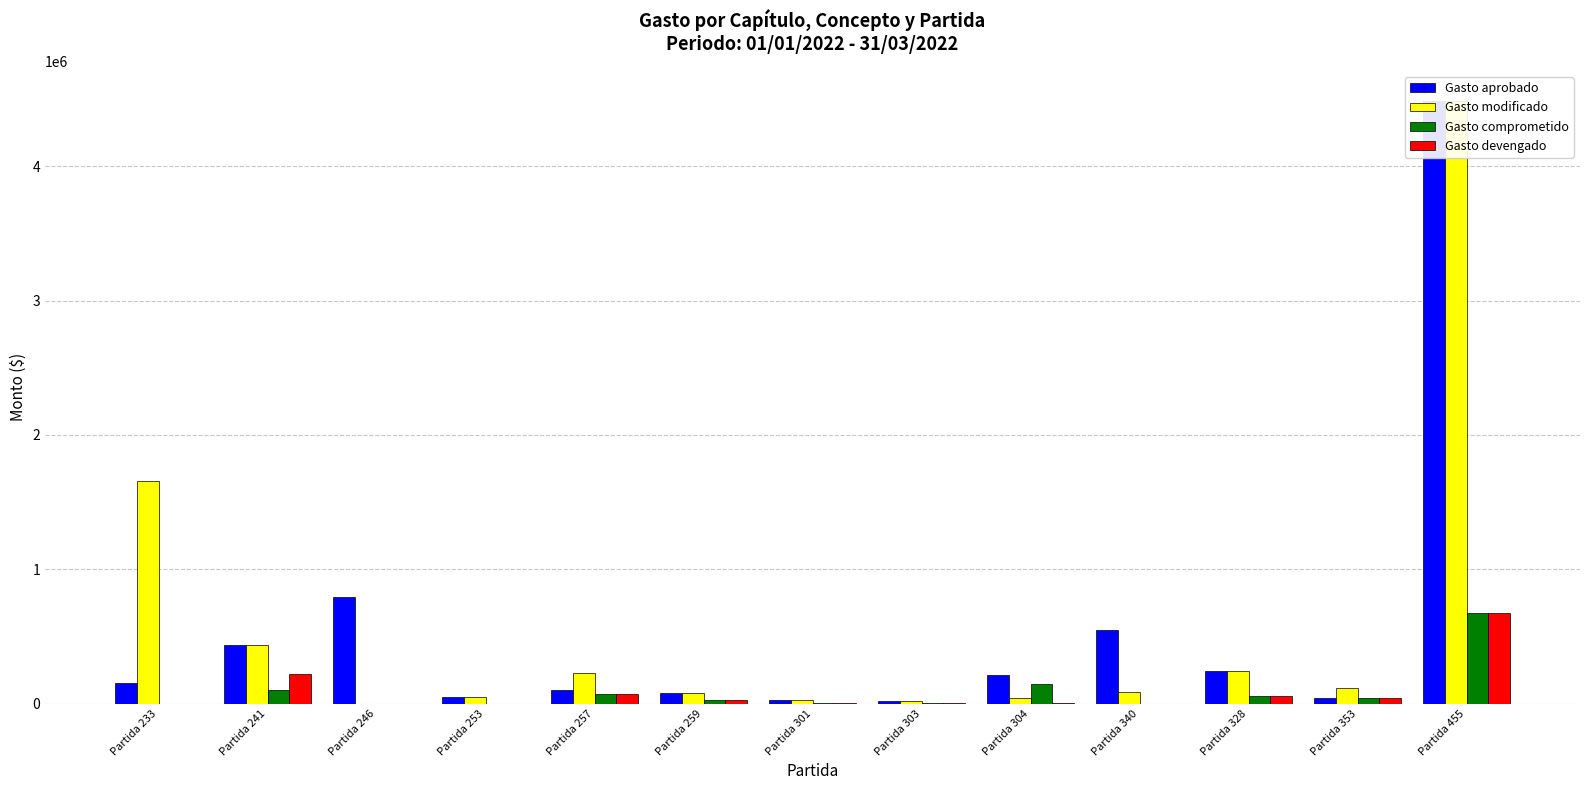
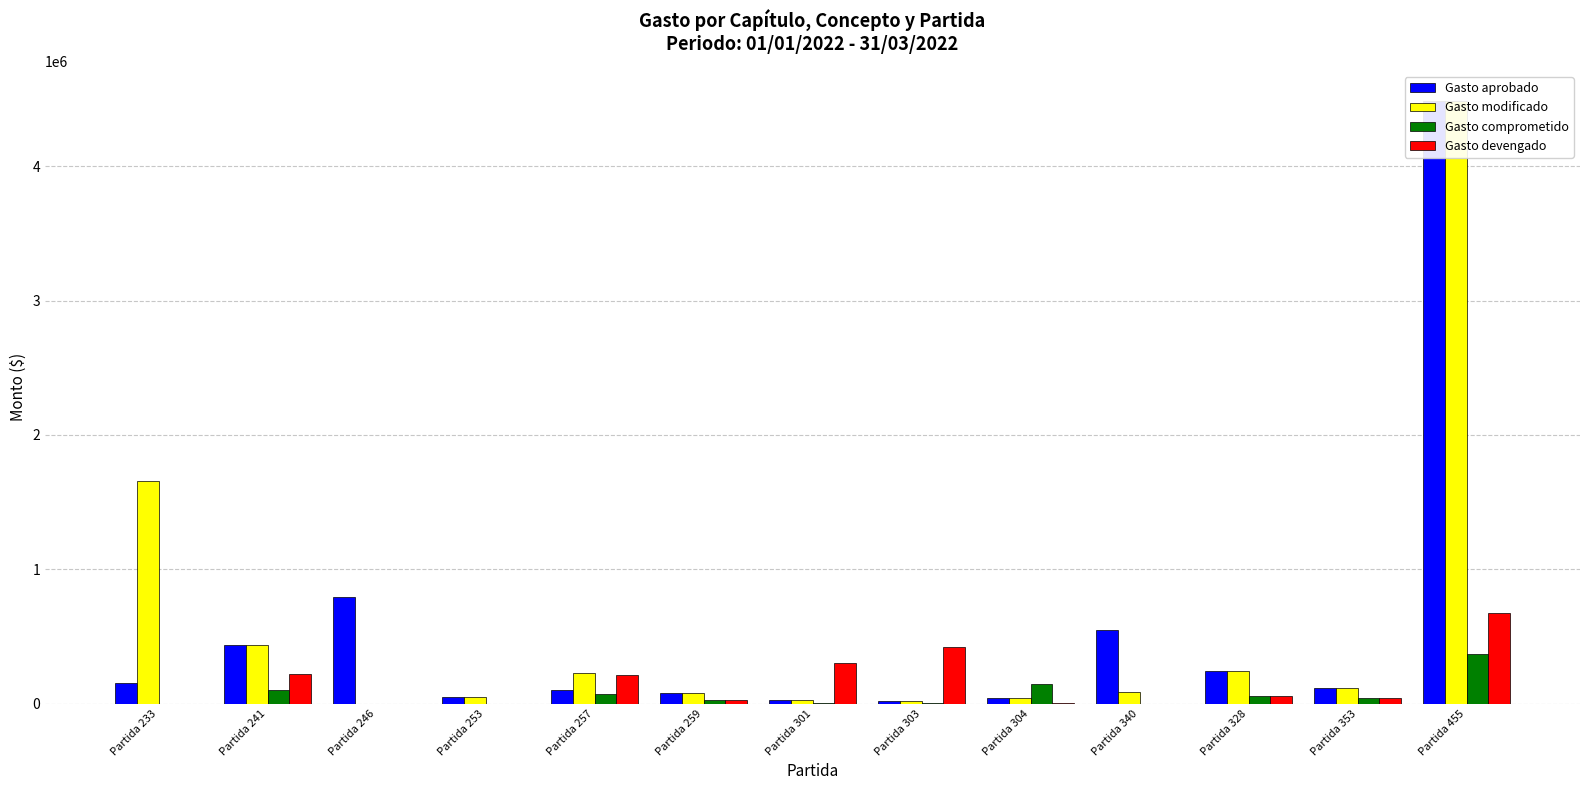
Gasto devengado, Partida 257: 70000 -> 210000
Gasto devengado, Partida 301: 0 -> 300000
Gasto devengado, Partida 303: 0 -> 420000
Gasto aprobado, Partida 304: 210000 -> 40000
Gasto aprobado, Partida 353: 40000 -> 120000
Gasto comprometido, Partida 455: 680000 -> 370000
